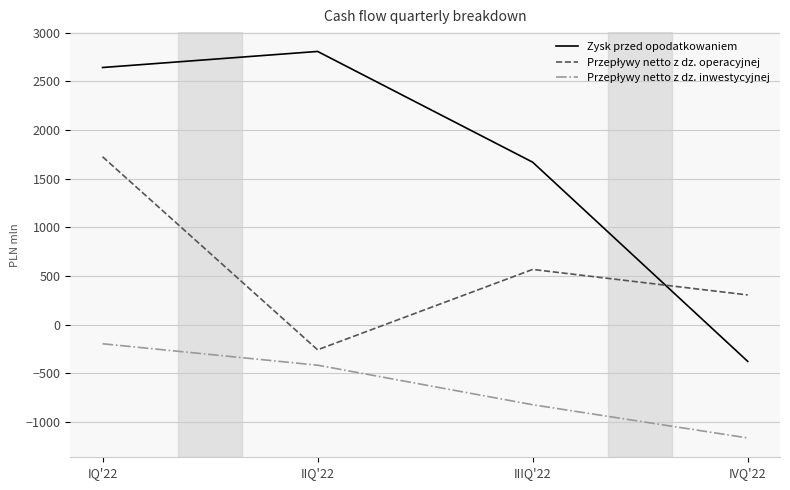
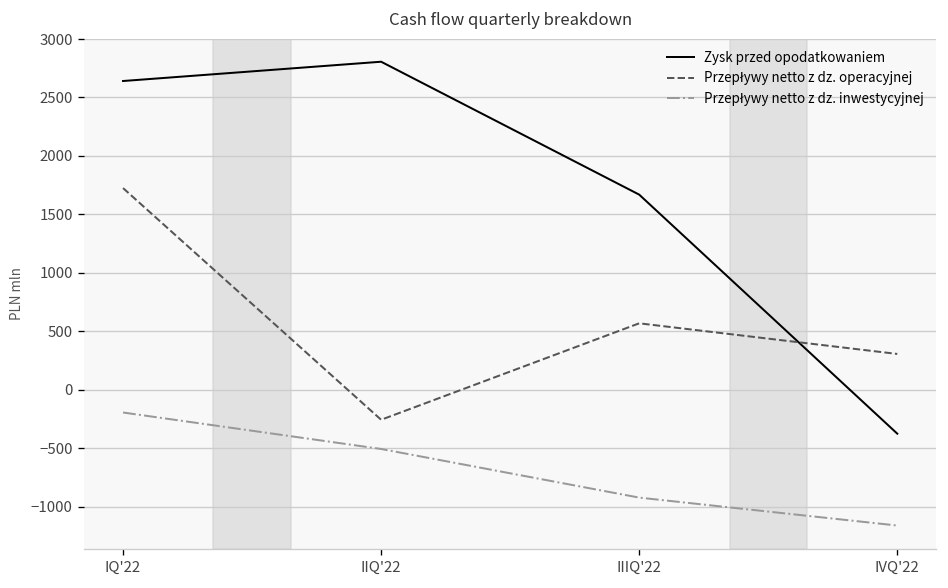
Przepływy netto z dz. inwestycyjnej, IIQ'22: -400 -> -500
Przepływy netto z dz. inwestycyjnej, IIIQ'22: -800 -> -900
